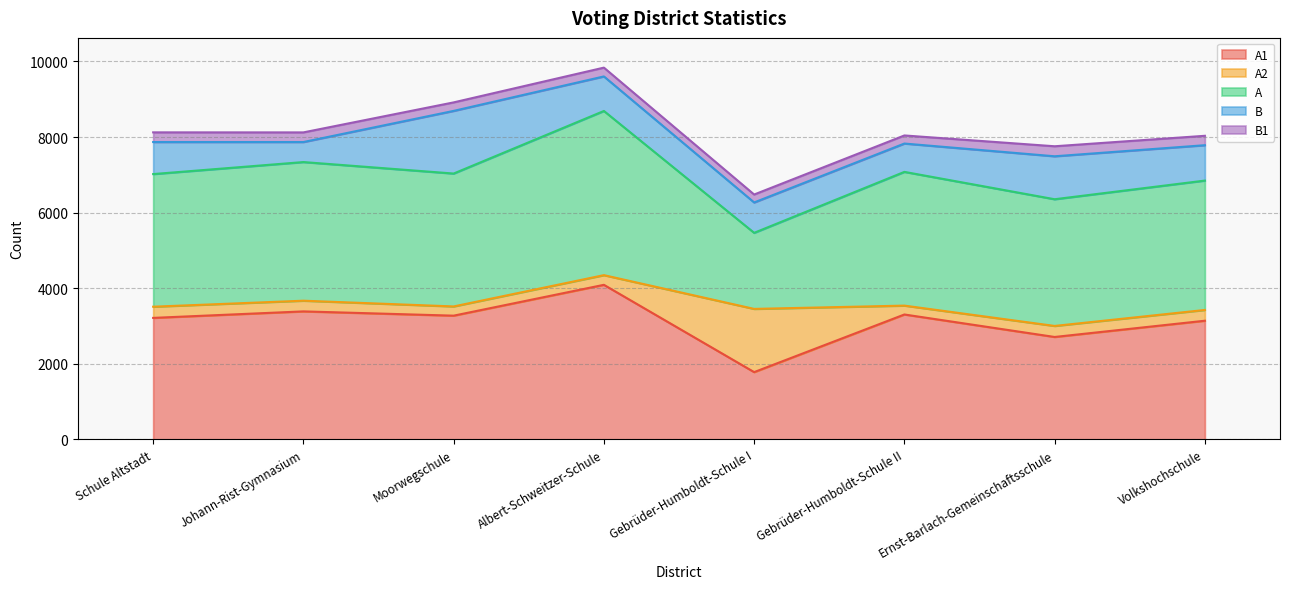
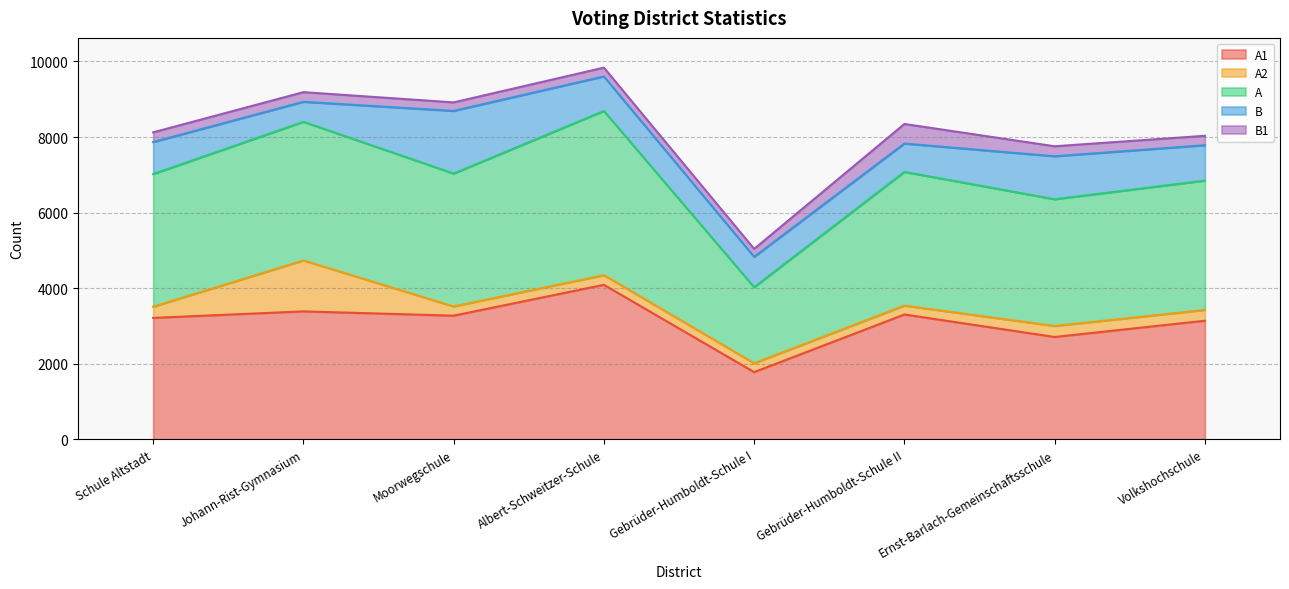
A2, Johann-Rist-Gymnasium: 300 -> 1300
A2, Gebrüder-Humboldt-Schule I: 1700 -> 200
B1, Gebrüder-Humboldt-Schule II: 200 -> 500
